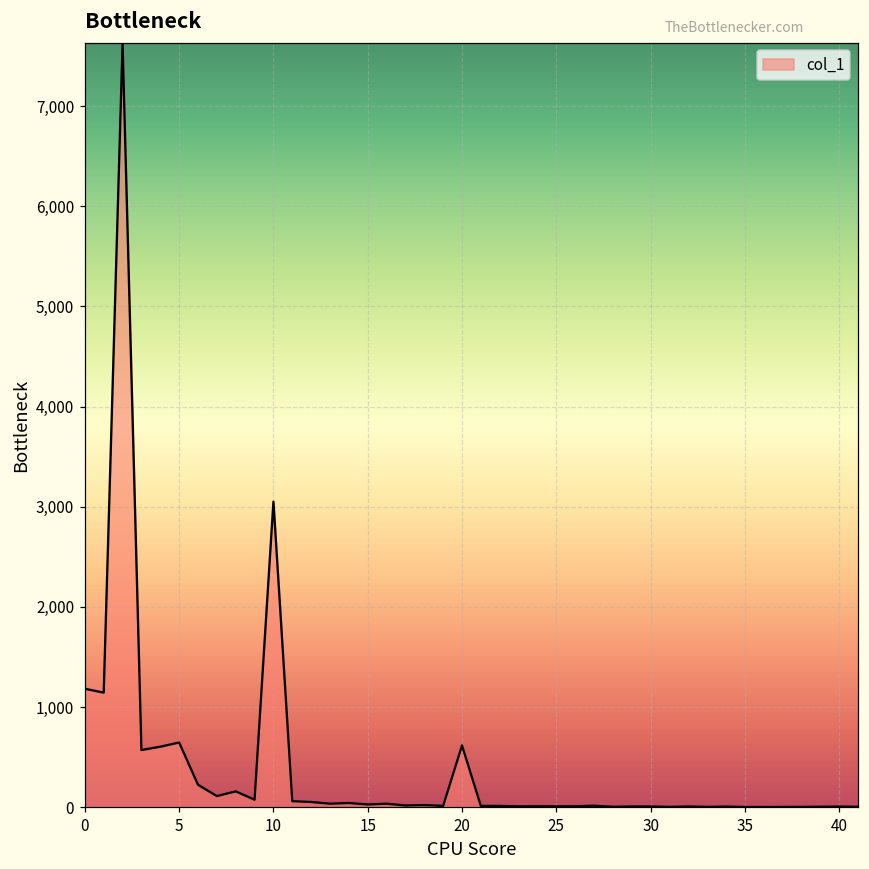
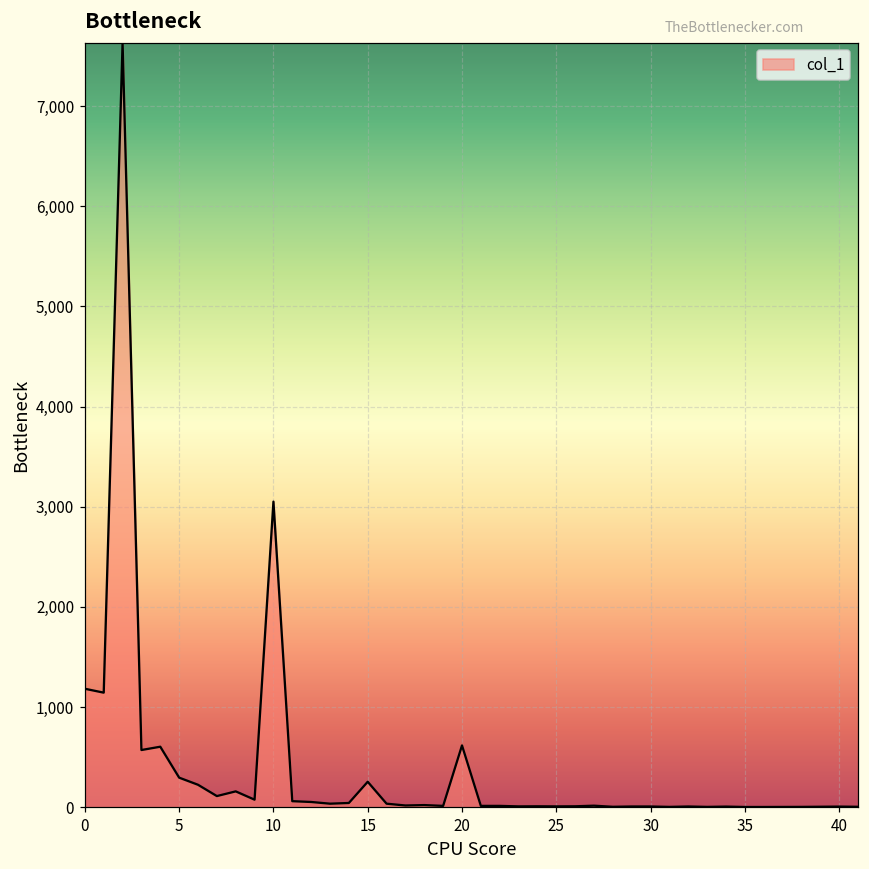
5: 600 -> 300
15: 0 -> 300
